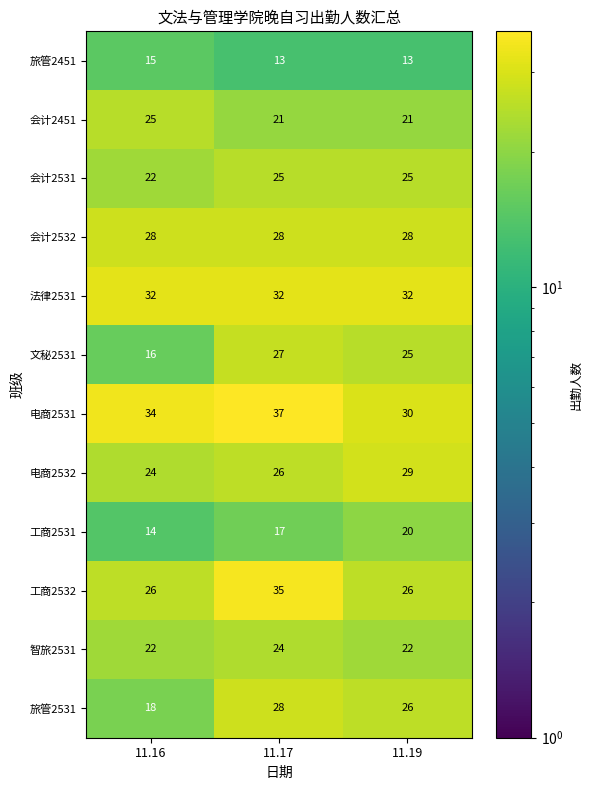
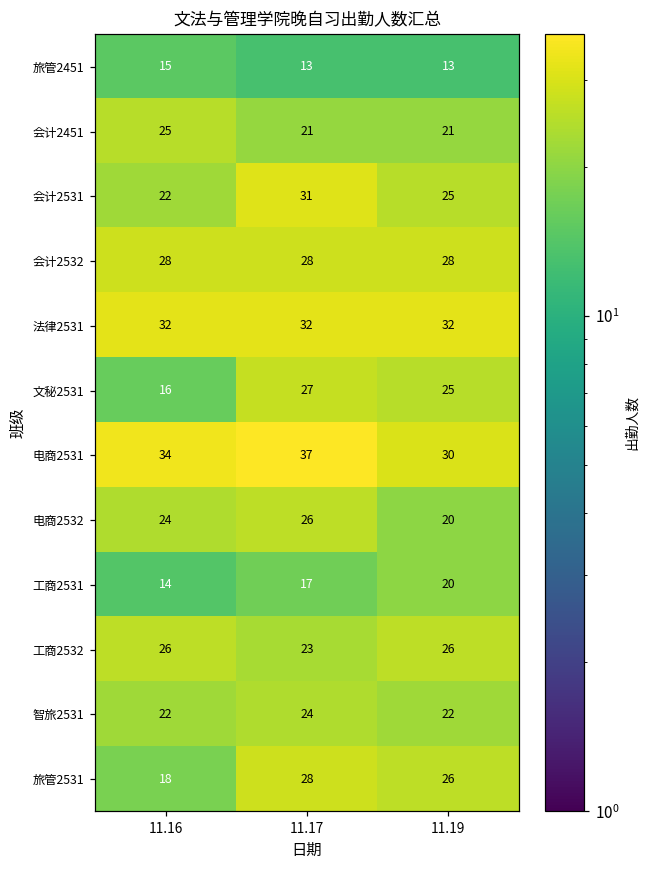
会计2531, 11.17: 25 -> 31
电商2532, 11.19: 29 -> 20
工商2532, 11.17: 35 -> 23
